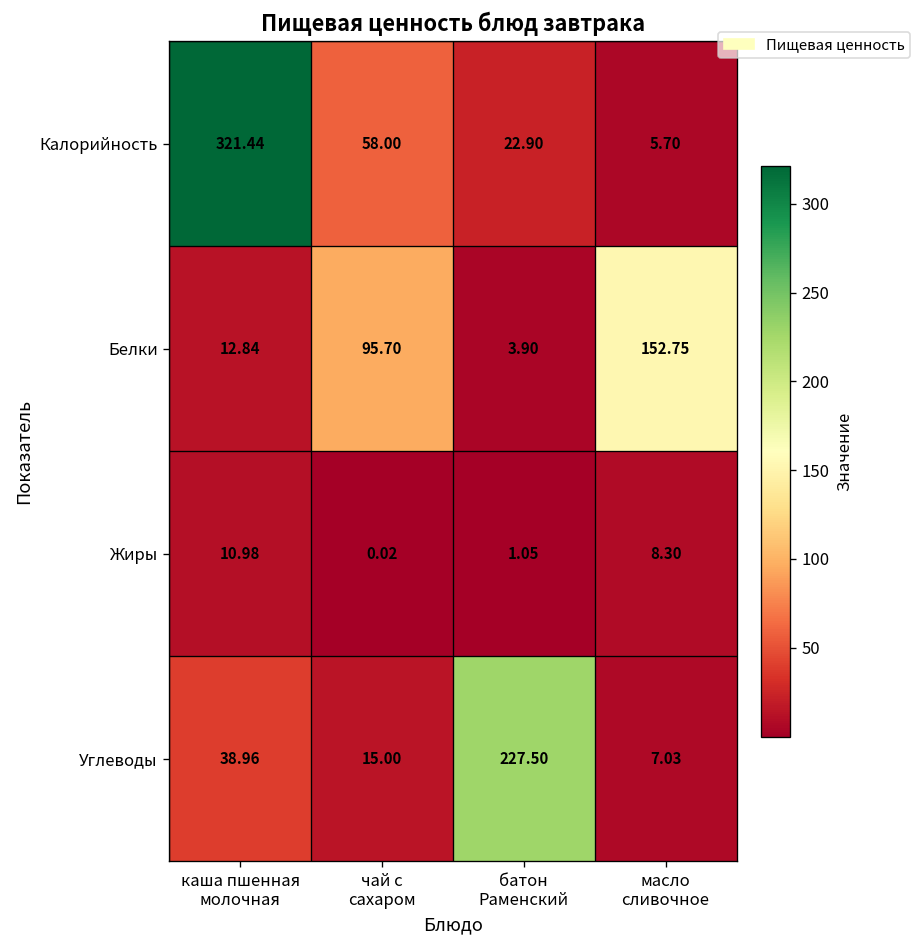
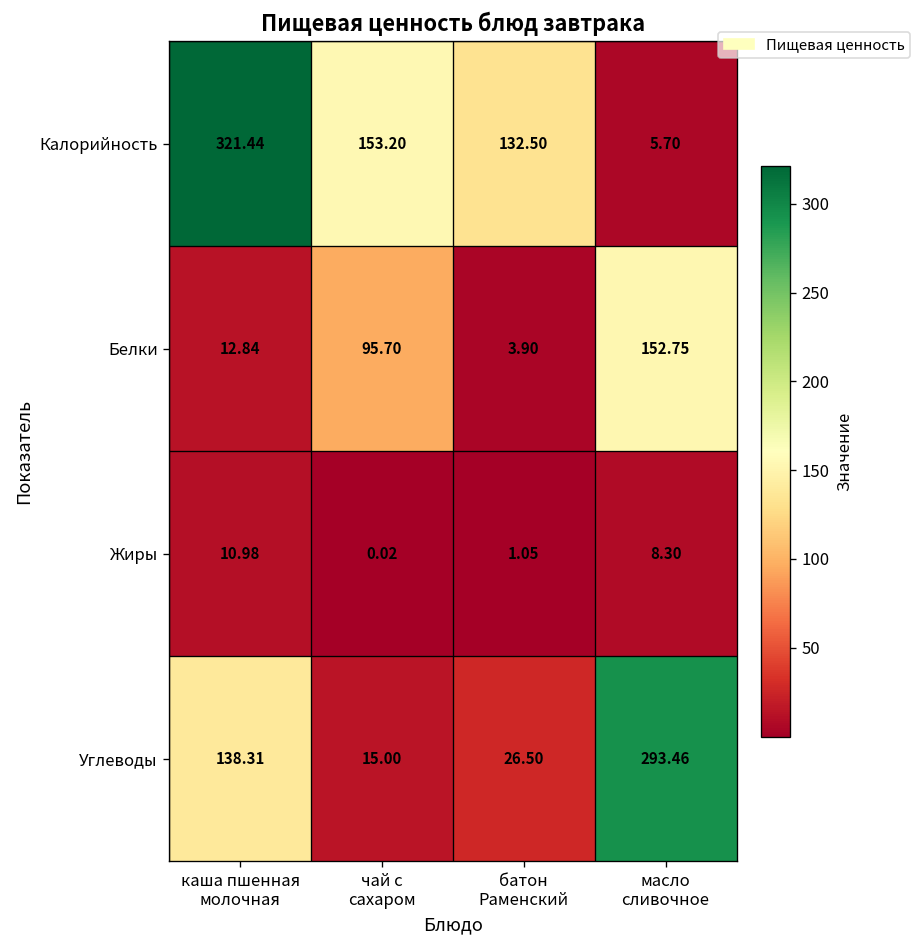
Калорийность, чай с сахаром: 58.00 -> 153.20
Калорийность, батон Раменский: 22.90 -> 132.50
Углеводы, каша пшенная молочная: 38.96 -> 138.31
Углеводы, батон Раменский: 227.50 -> 26.50
Углеводы, масло сливочное: 7.03 -> 293.46
